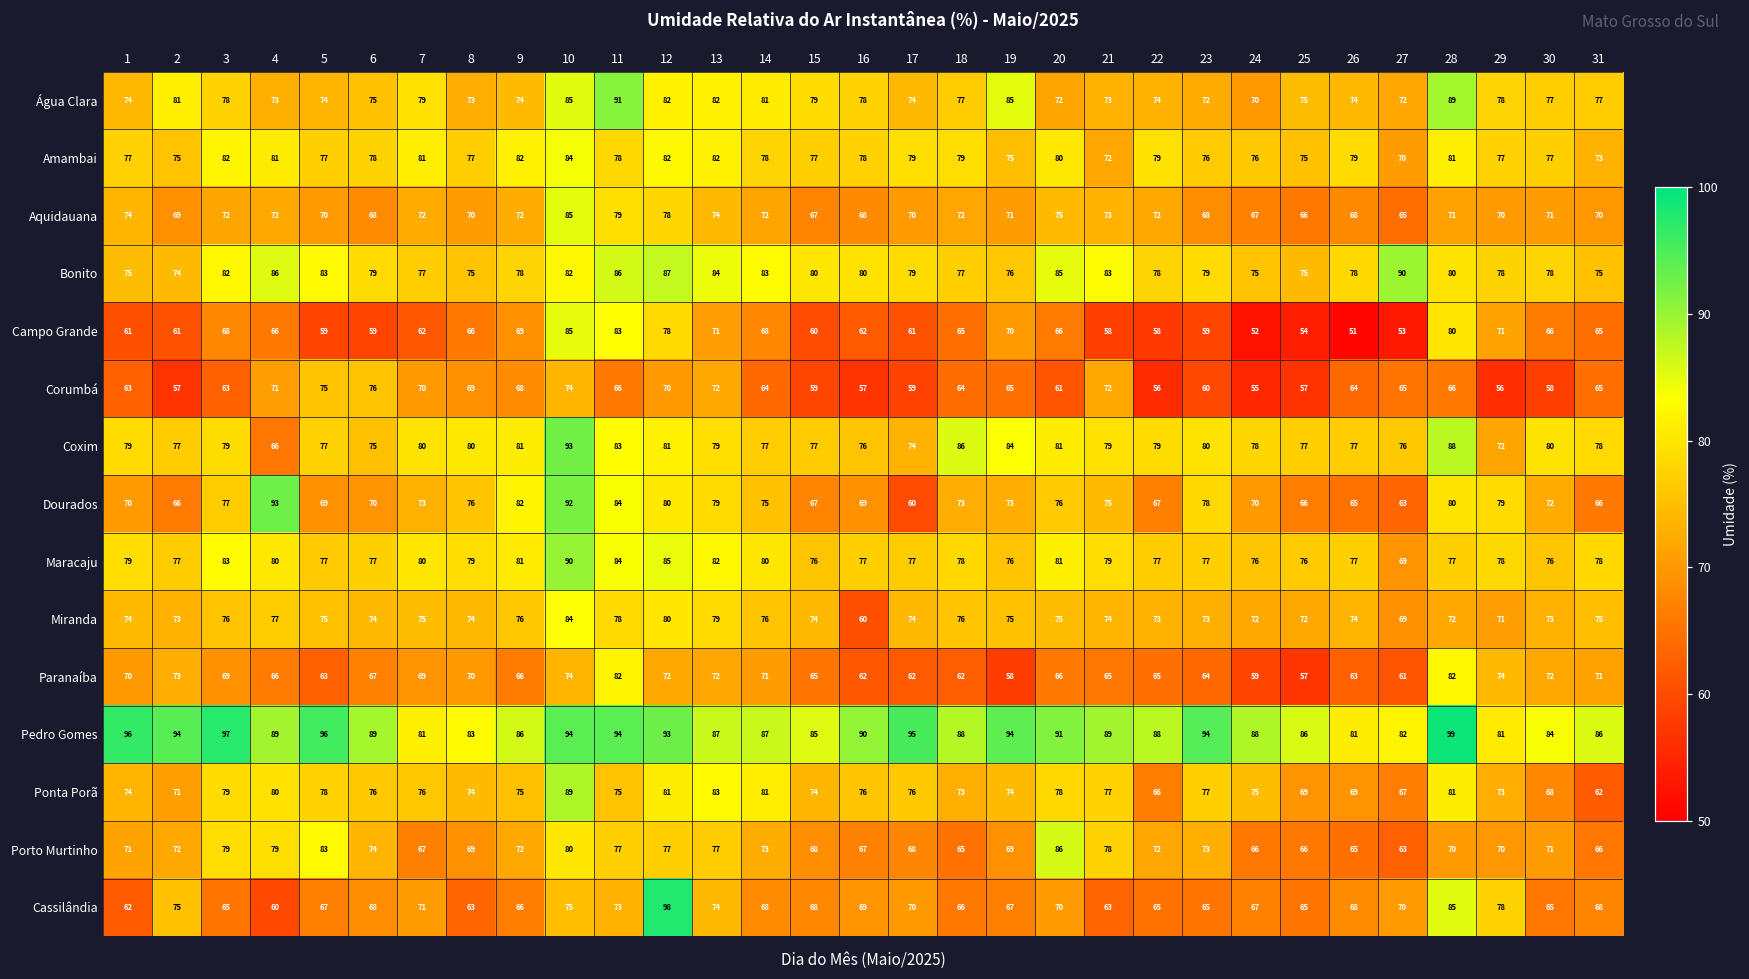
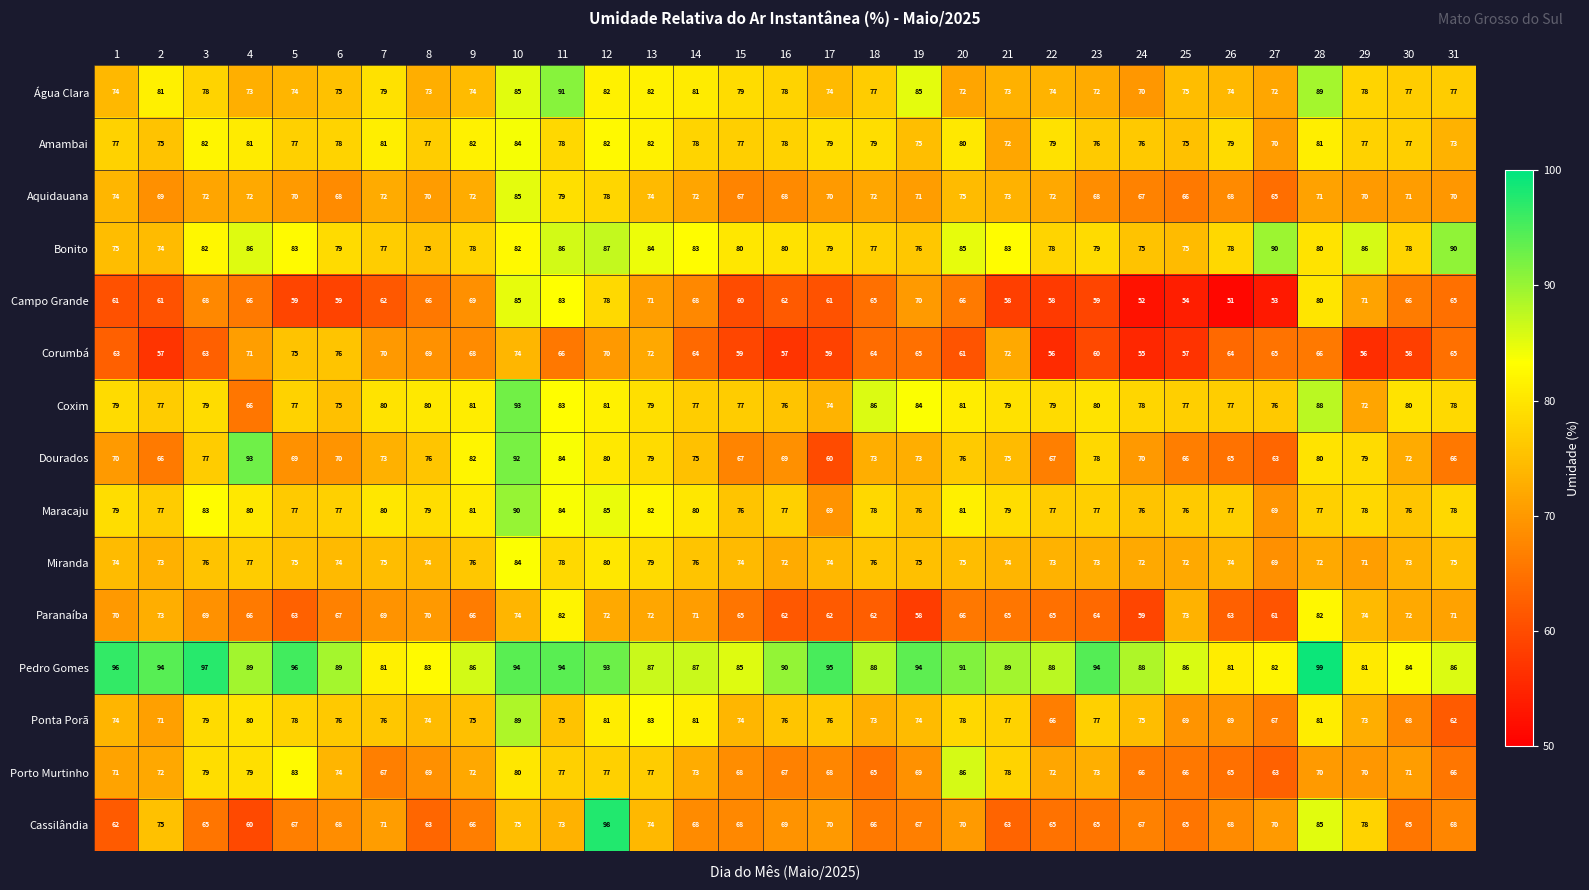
Bonito, 29: 78 -> 86
Bonito, 31: 75 -> 90
Maracaju, 17: 77 -> 69
Miranda, 16: 60 -> 72
Paranaíba, 25: 57 -> 73
